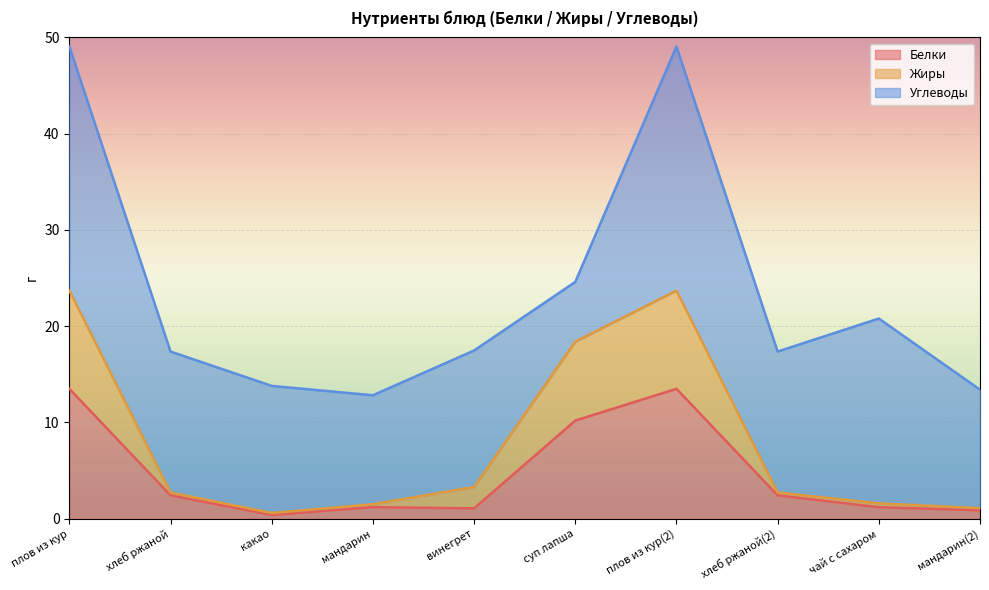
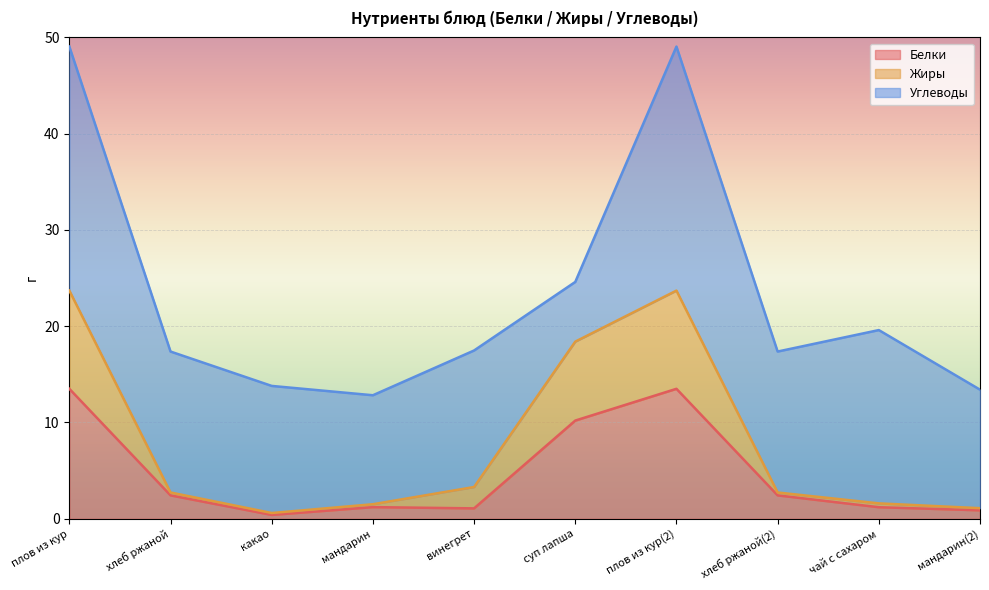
Углеводы, чай с сахаром: 19 -> 18
